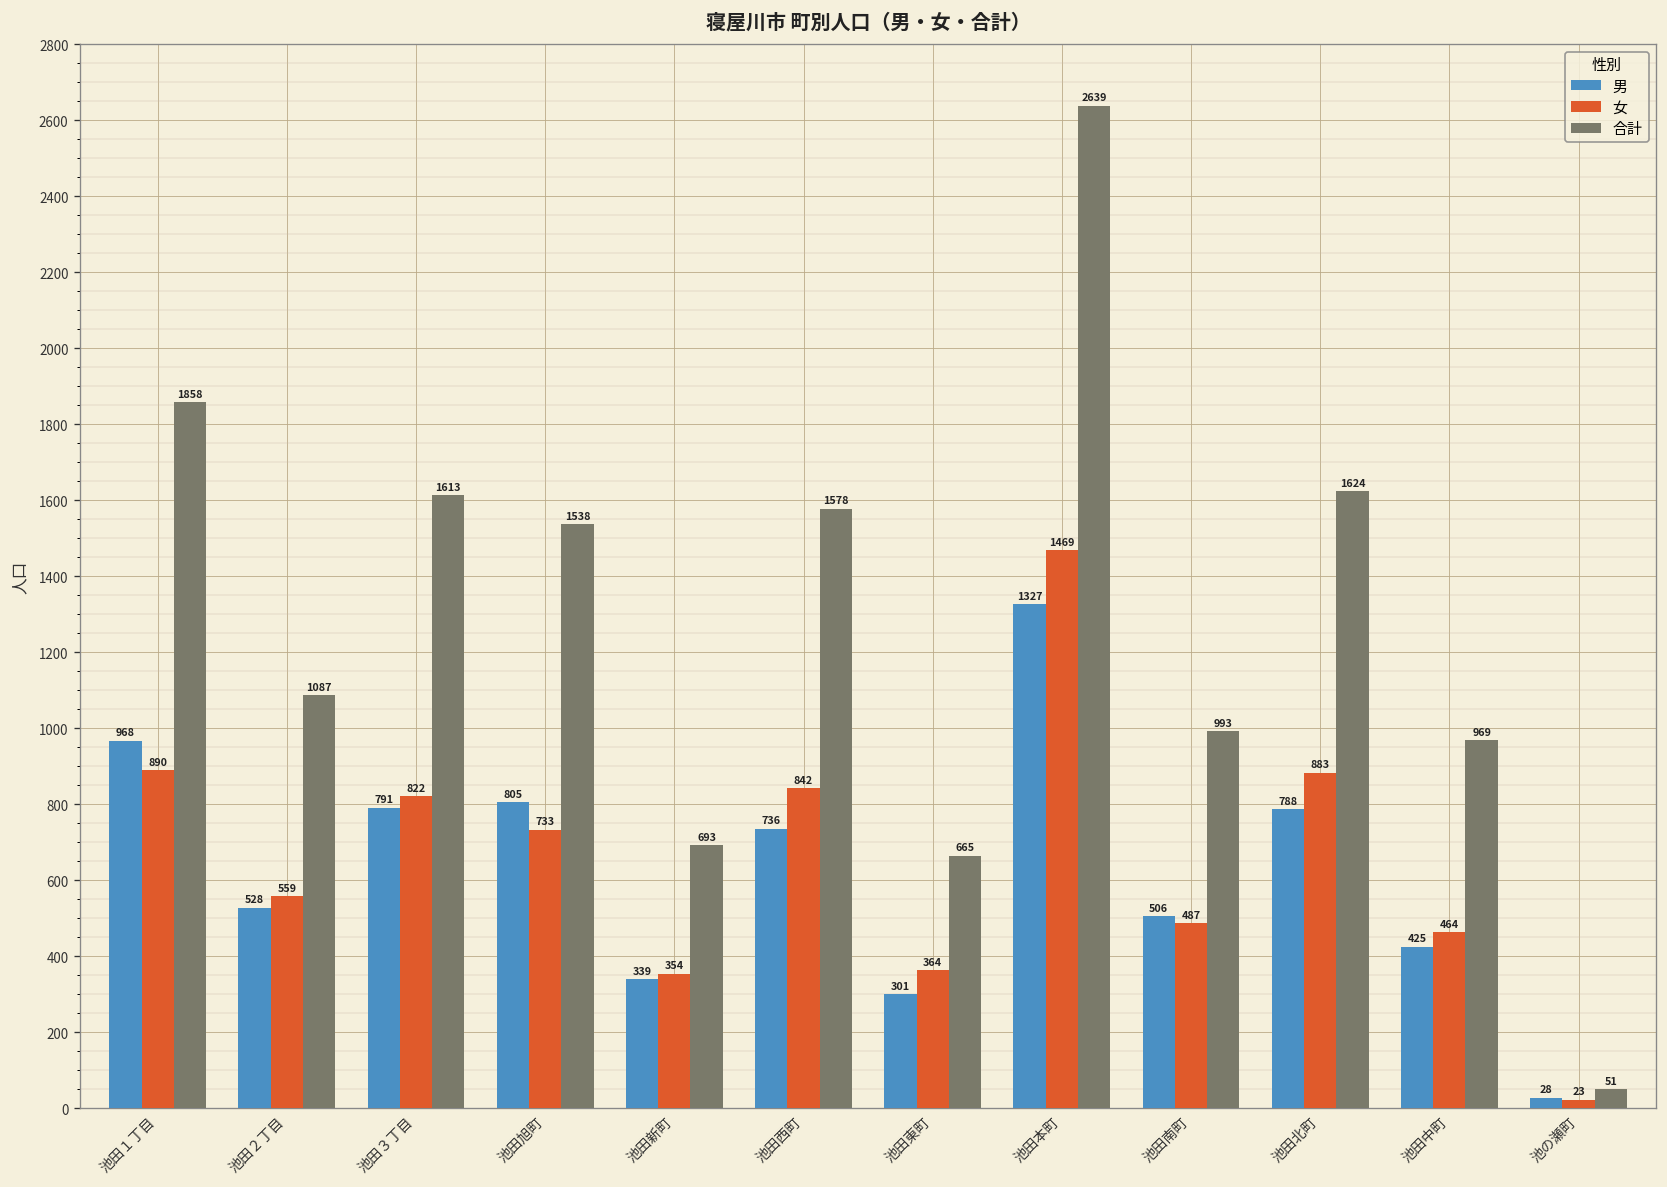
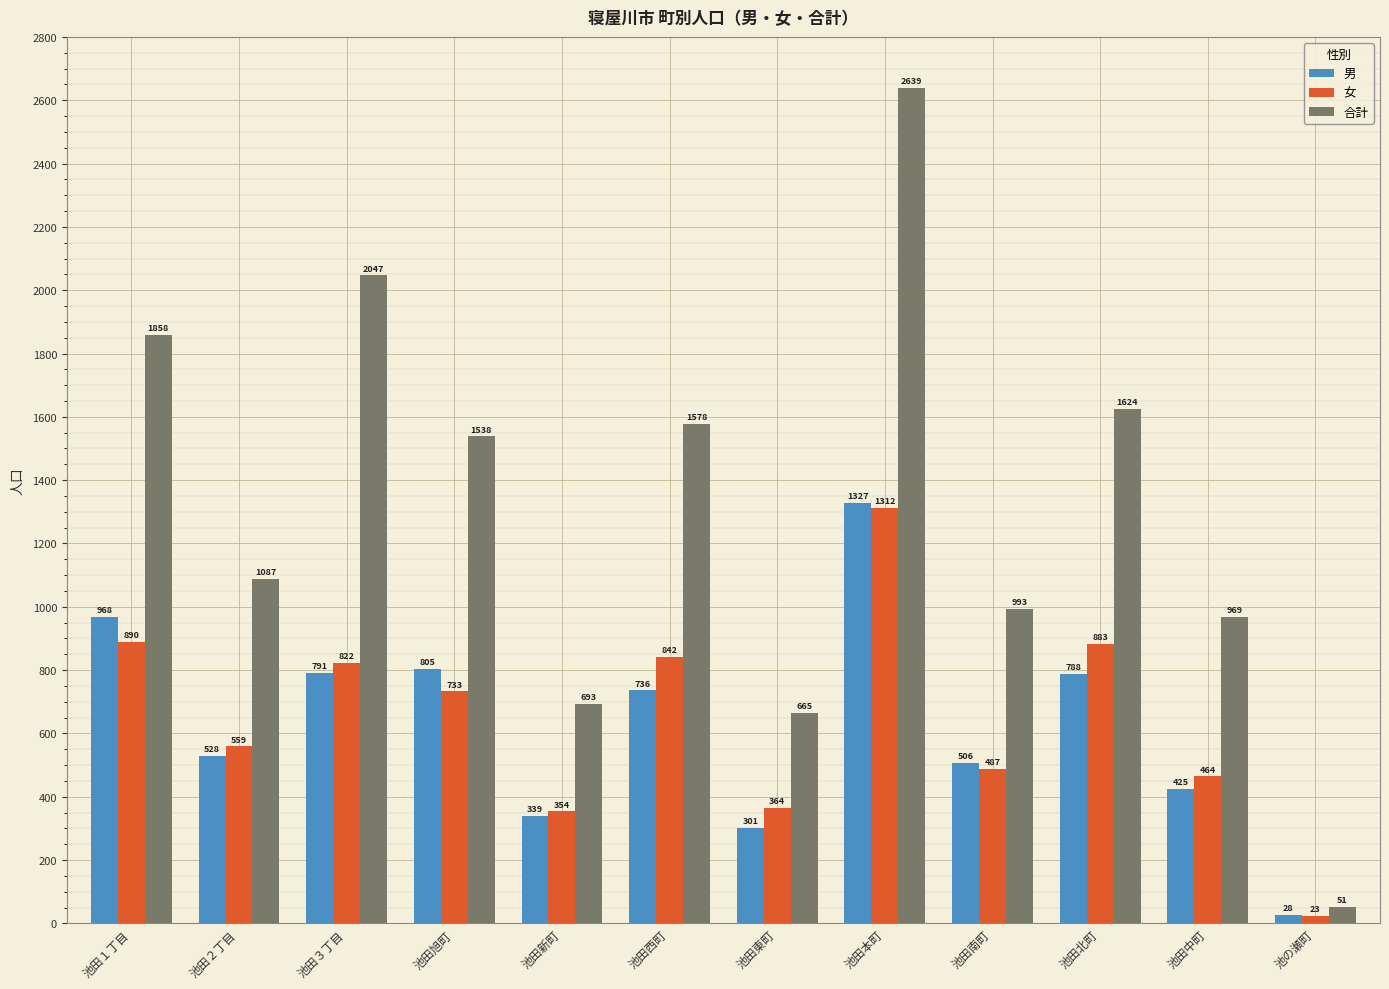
合計, 池田３丁目: 1613 -> 2047
女, 池田本町: 1469 -> 1312
